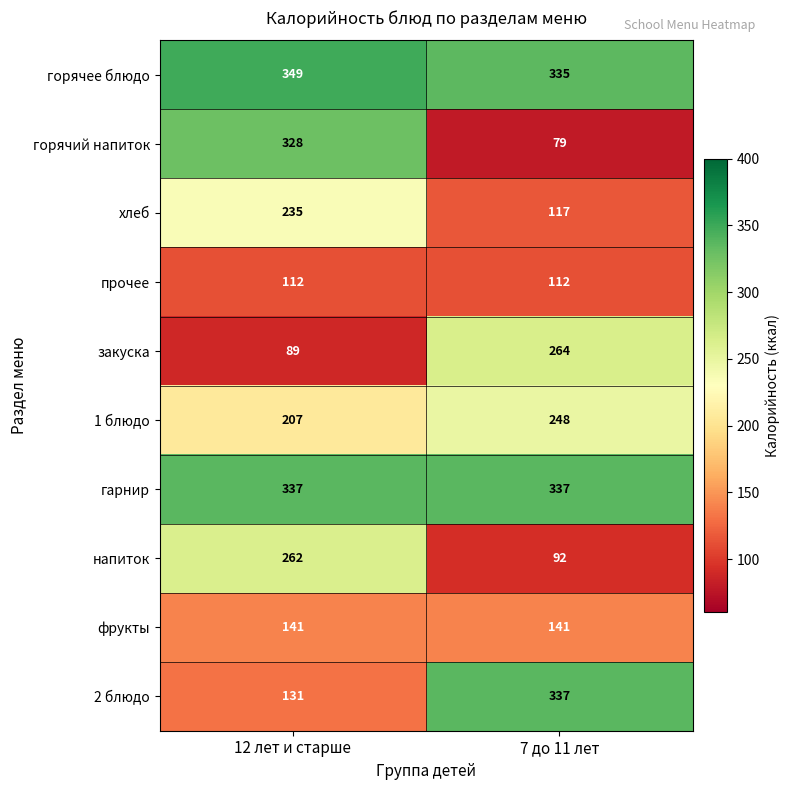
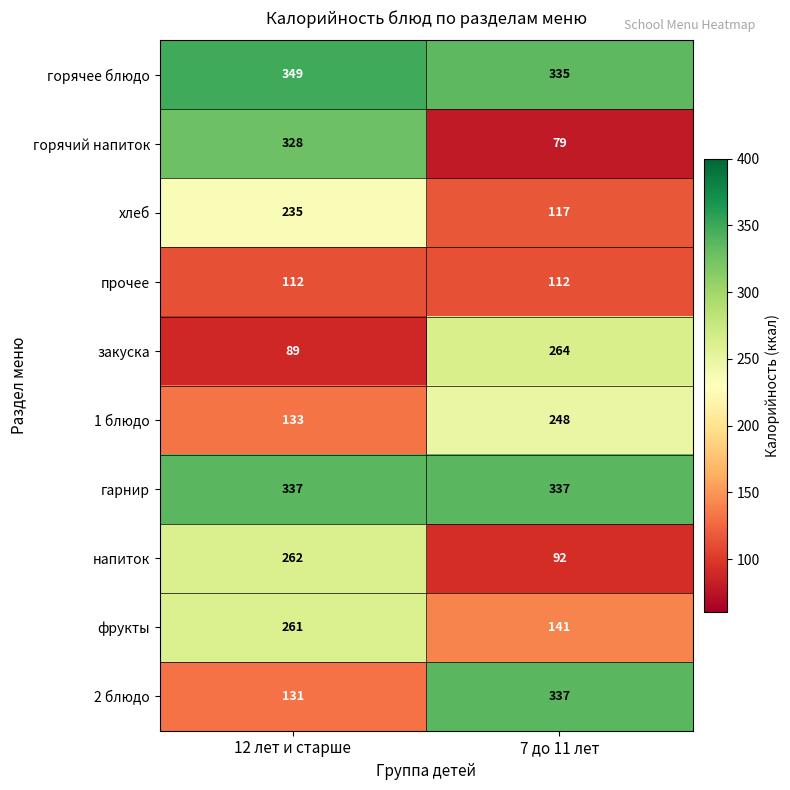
1 блюдо, 12 лет и старше: 207 -> 133
фрукты, 12 лет и старше: 141 -> 261
